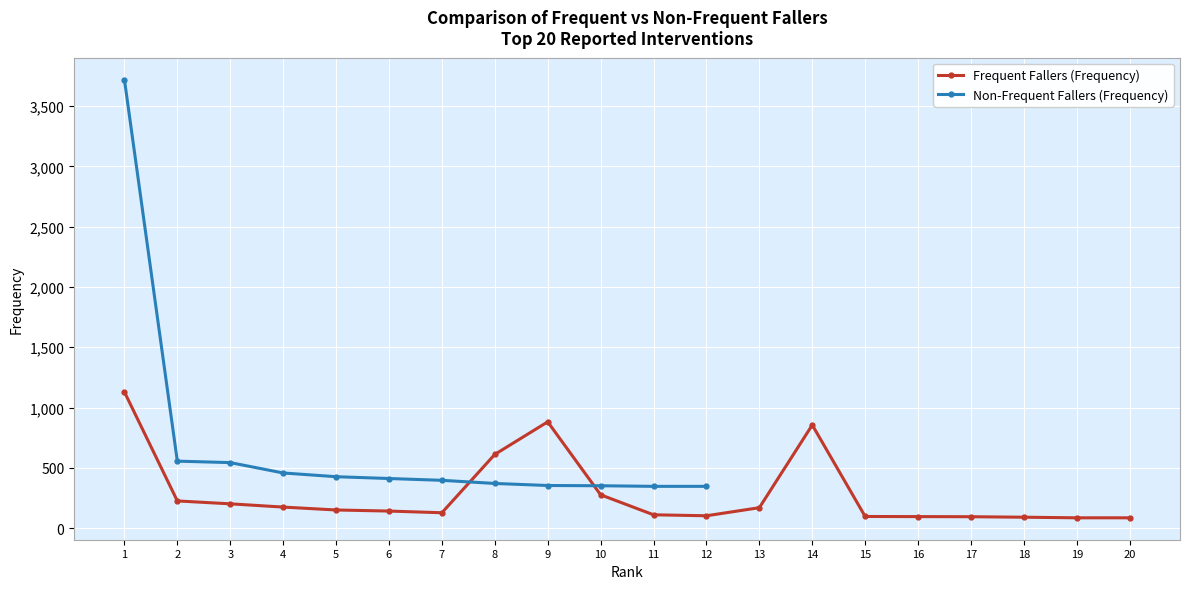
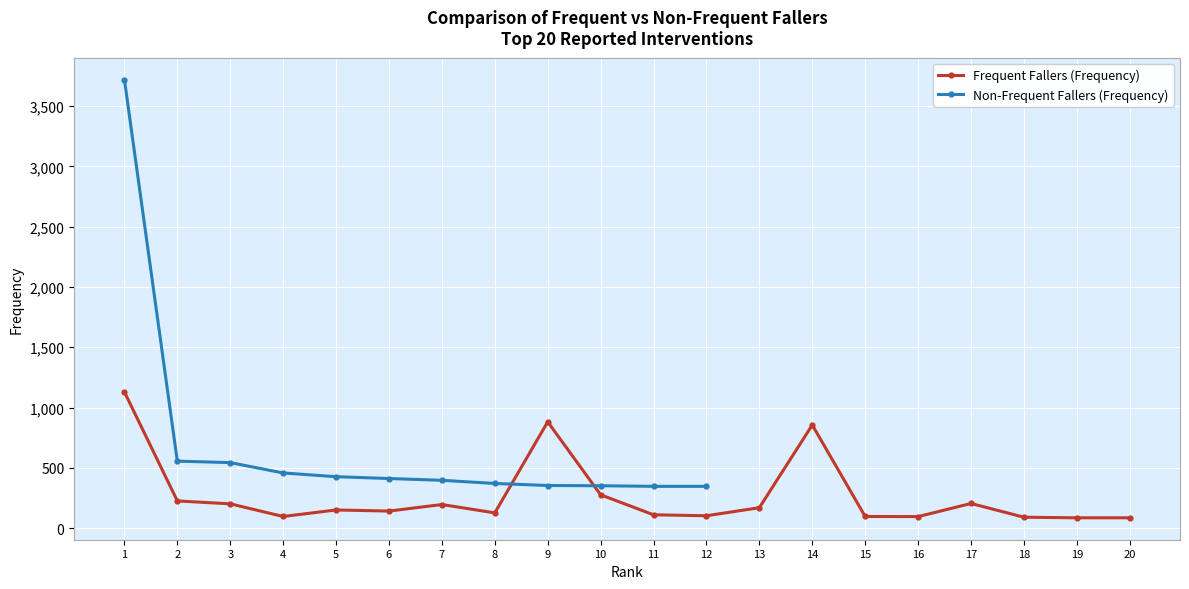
Frequent Fallers (Frequency), 4: 170 -> 100
Frequent Fallers (Frequency), 7: 130 -> 200
Frequent Fallers (Frequency), 8: 610 -> 130
Frequent Fallers (Frequency), 17: 90 -> 200
